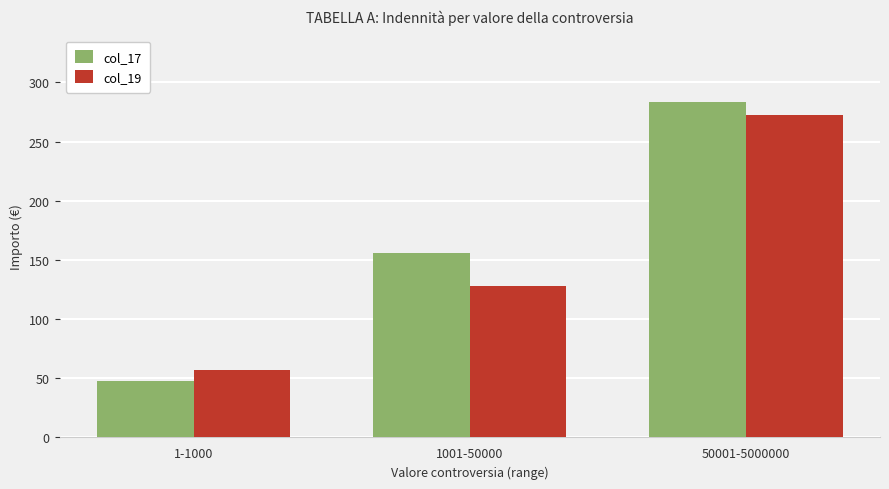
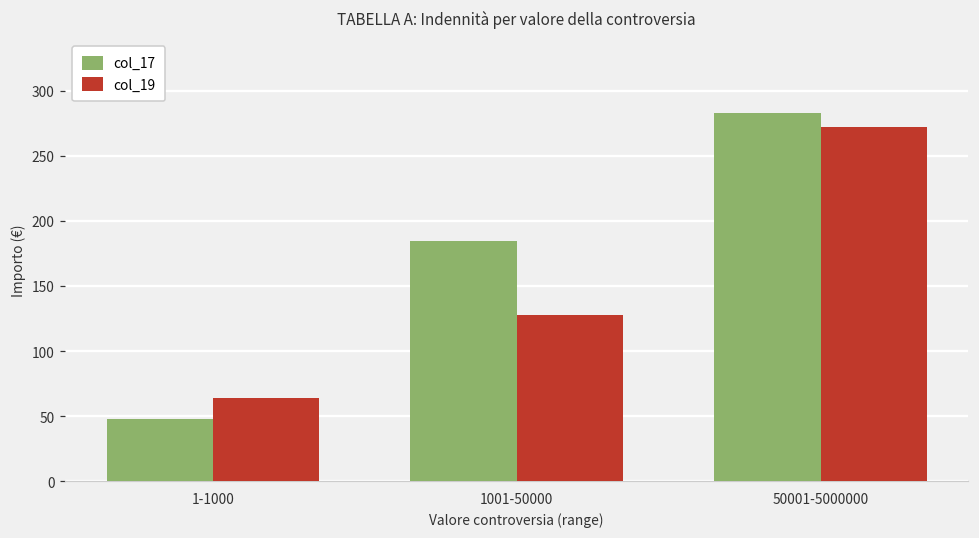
col_19, 1-1000: 57 -> 64
col_17, 1001-50000: 156 -> 184
